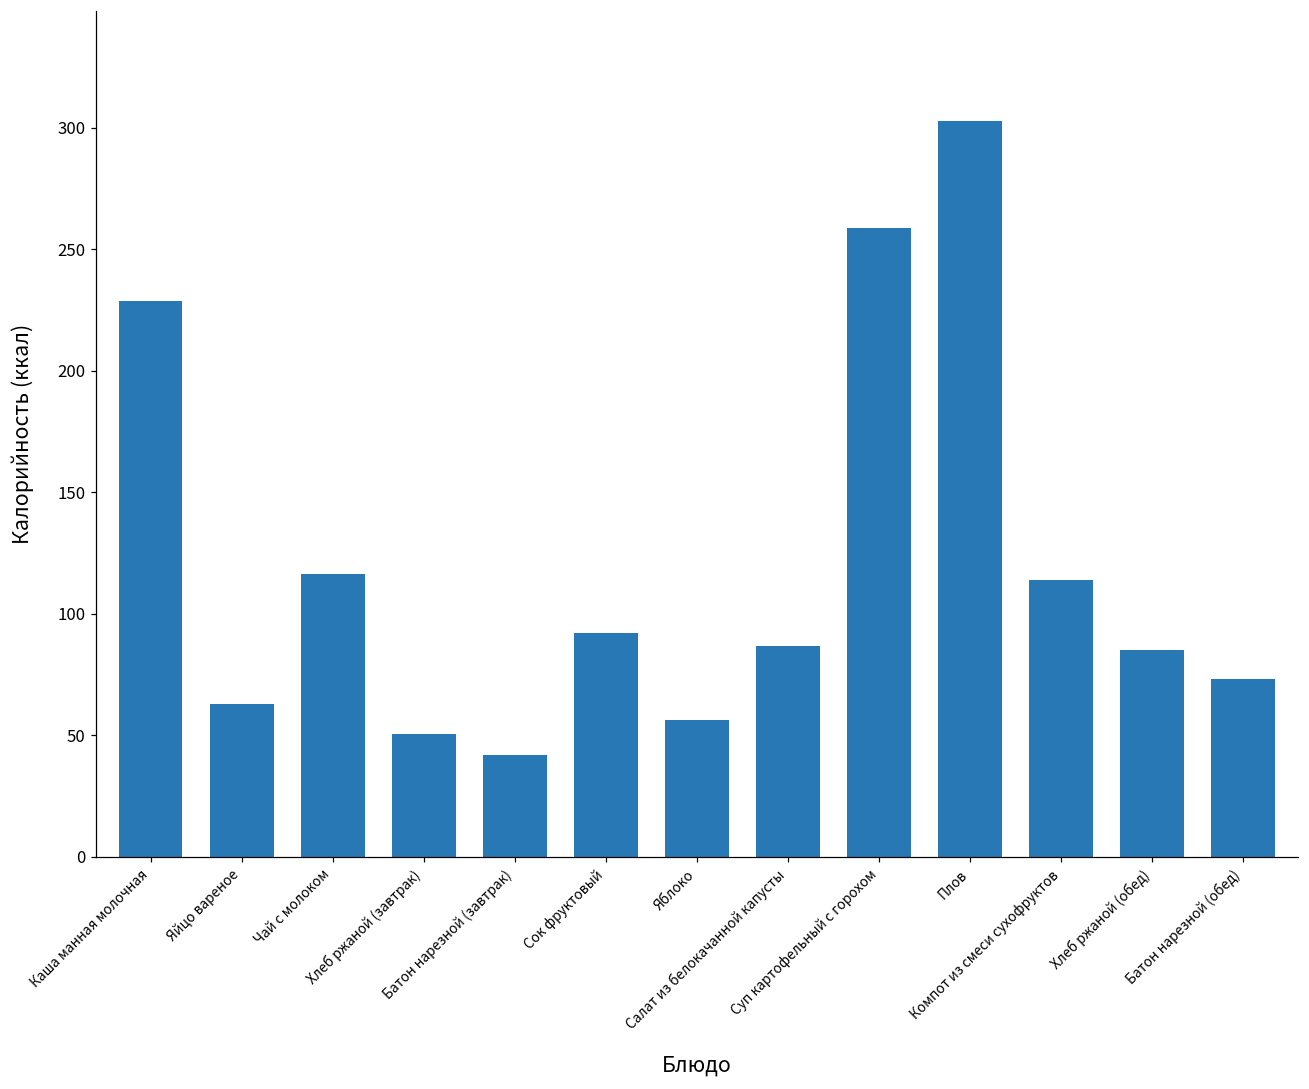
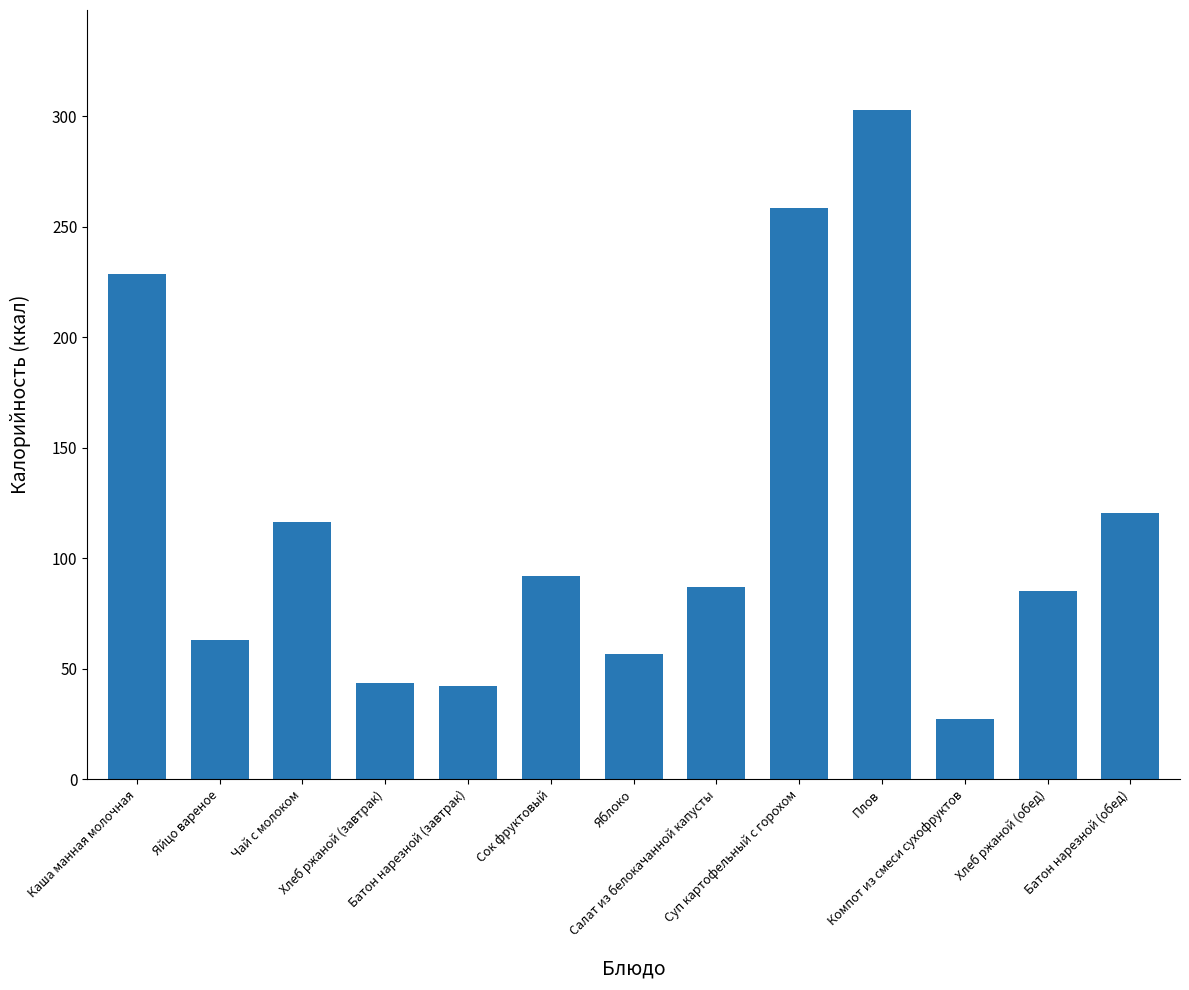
Хлеб ржаной (завтрак): 51 -> 44
Компот из смеси сухофруктов: 114 -> 27
Батон нарезной (обед): 73 -> 121
